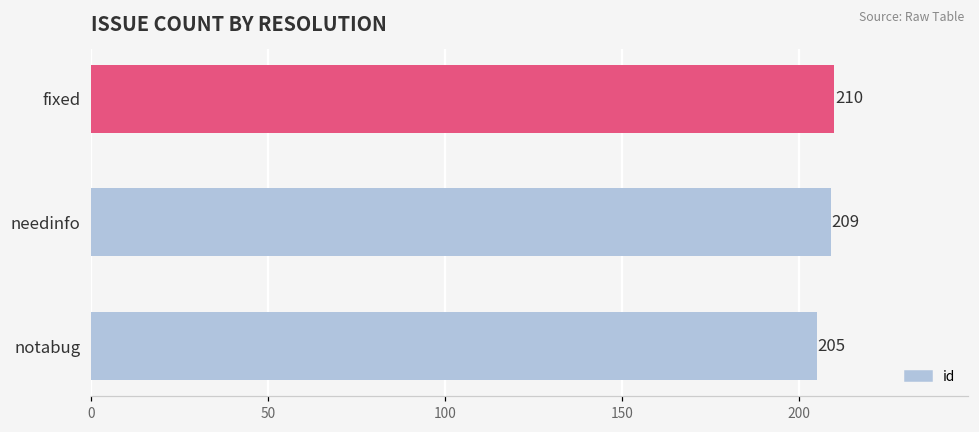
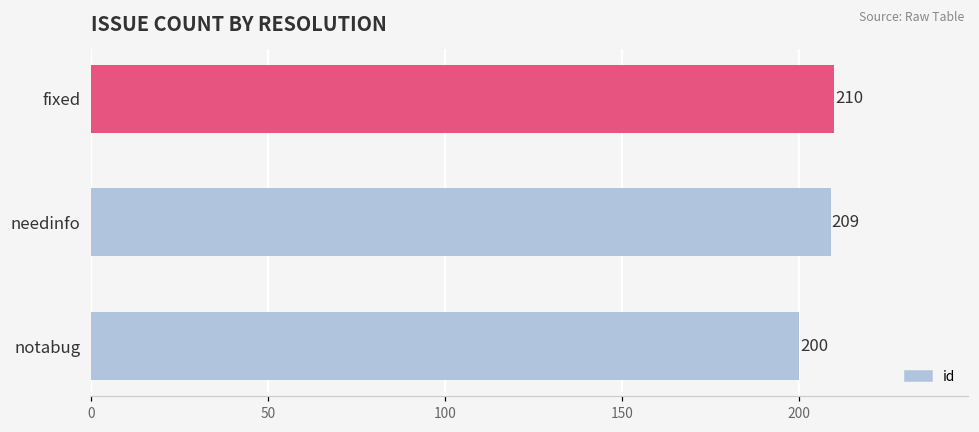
notabug: 205 -> 200
